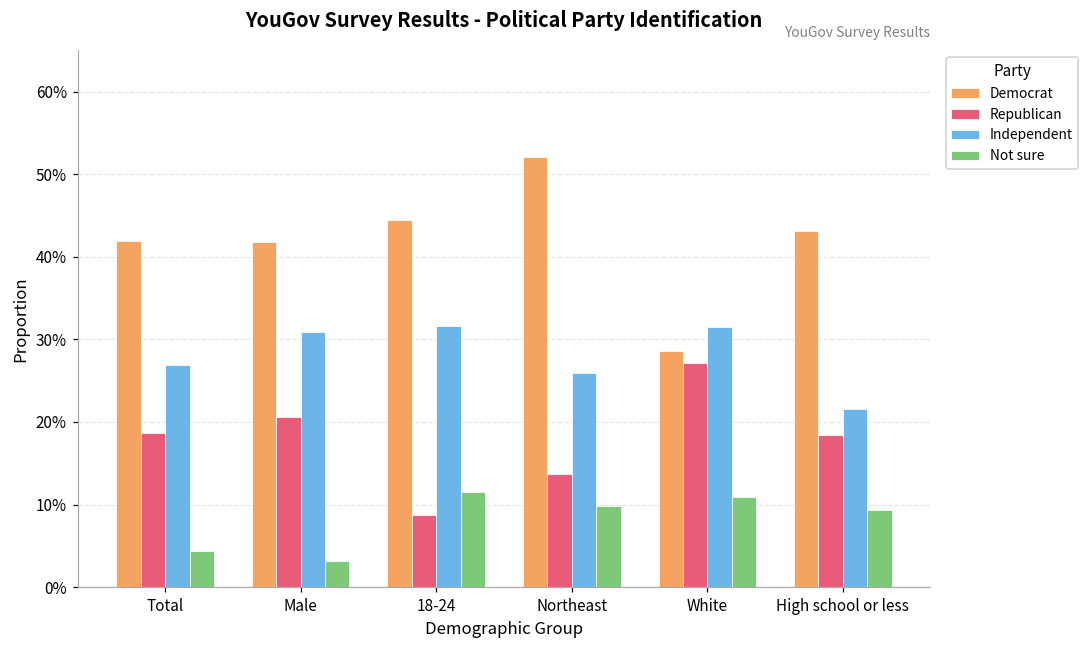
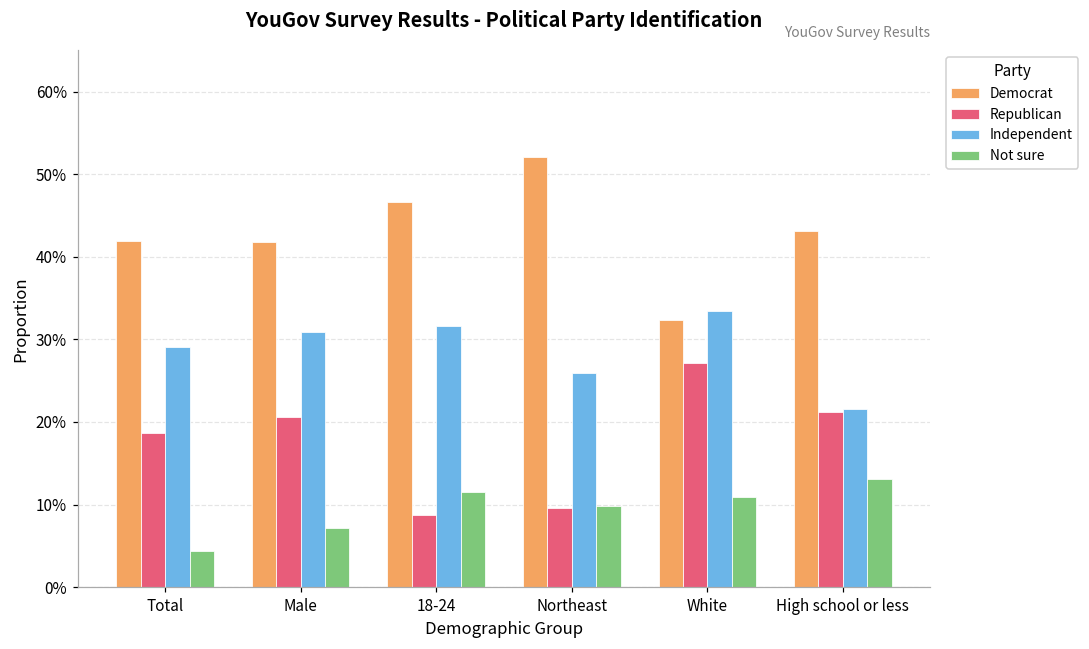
Independent, Total: 27% -> 29%
Not sure, Male: 3% -> 7%
Democrat, 18-24: 44% -> 47%
Republican, Northeast: 14% -> 10%
Democrat, White: 29% -> 32%
Independent, White: 31% -> 33%
Republican, High school or less: 18% -> 21%
Not sure, High school or less: 9% -> 13%
